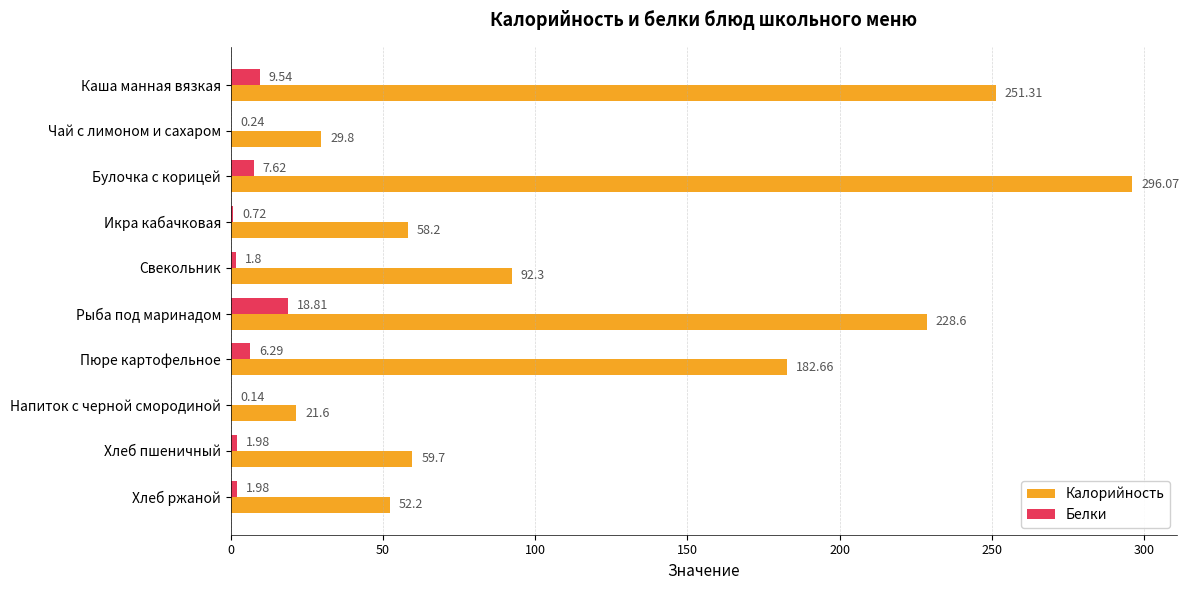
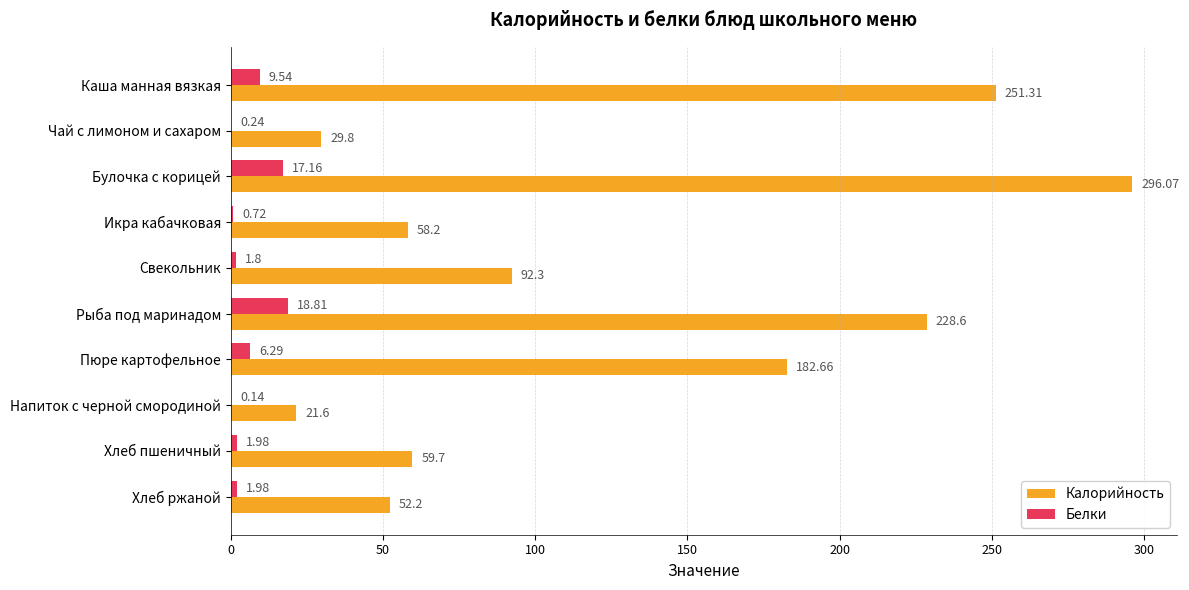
Белки, Булочка с корицей: 7.62 -> 17.16
